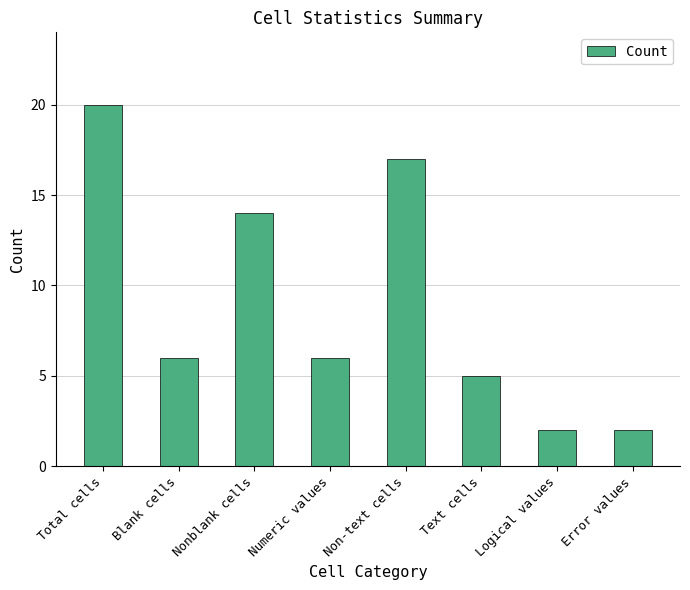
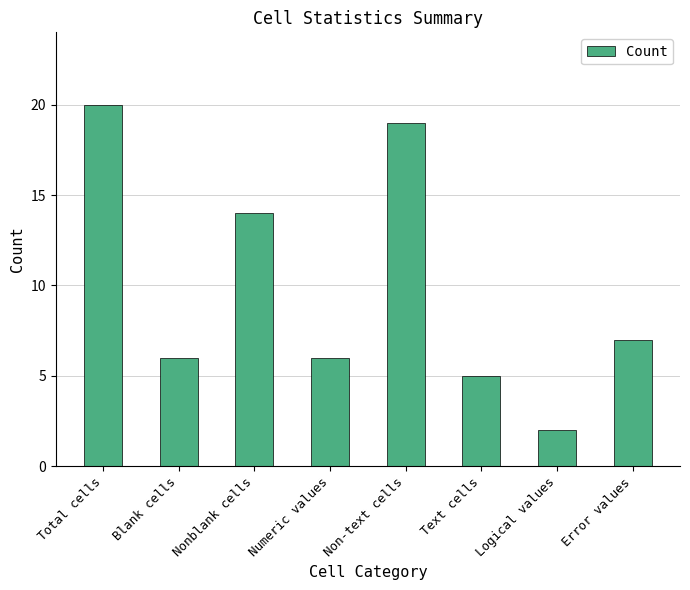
Non-text cells: 17 -> 19
Error values: 2 -> 7
